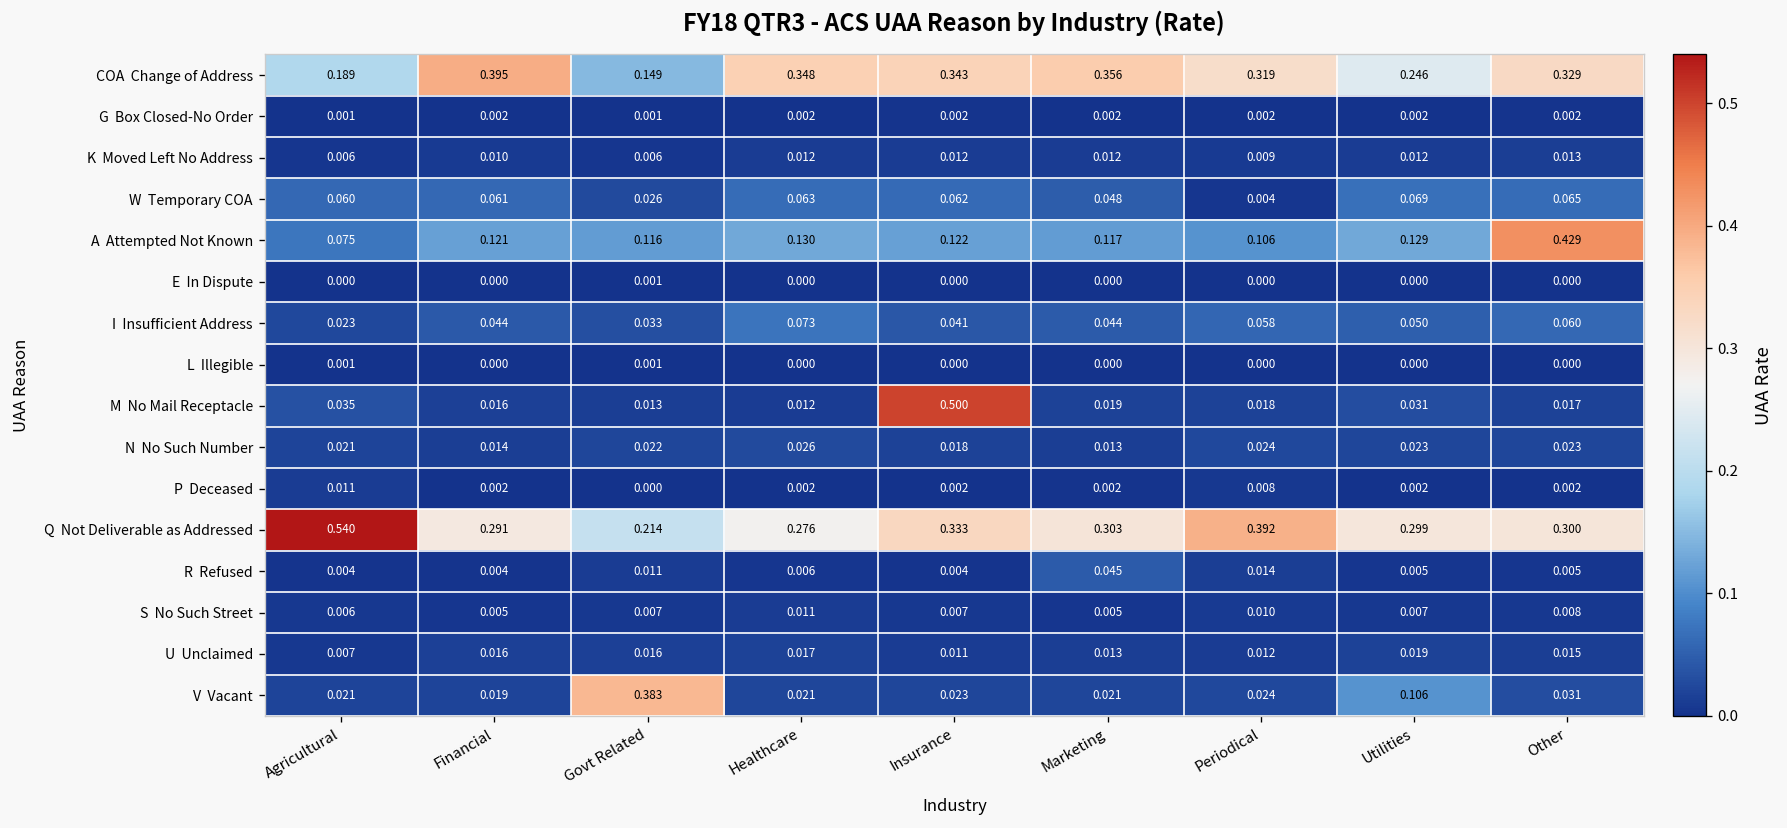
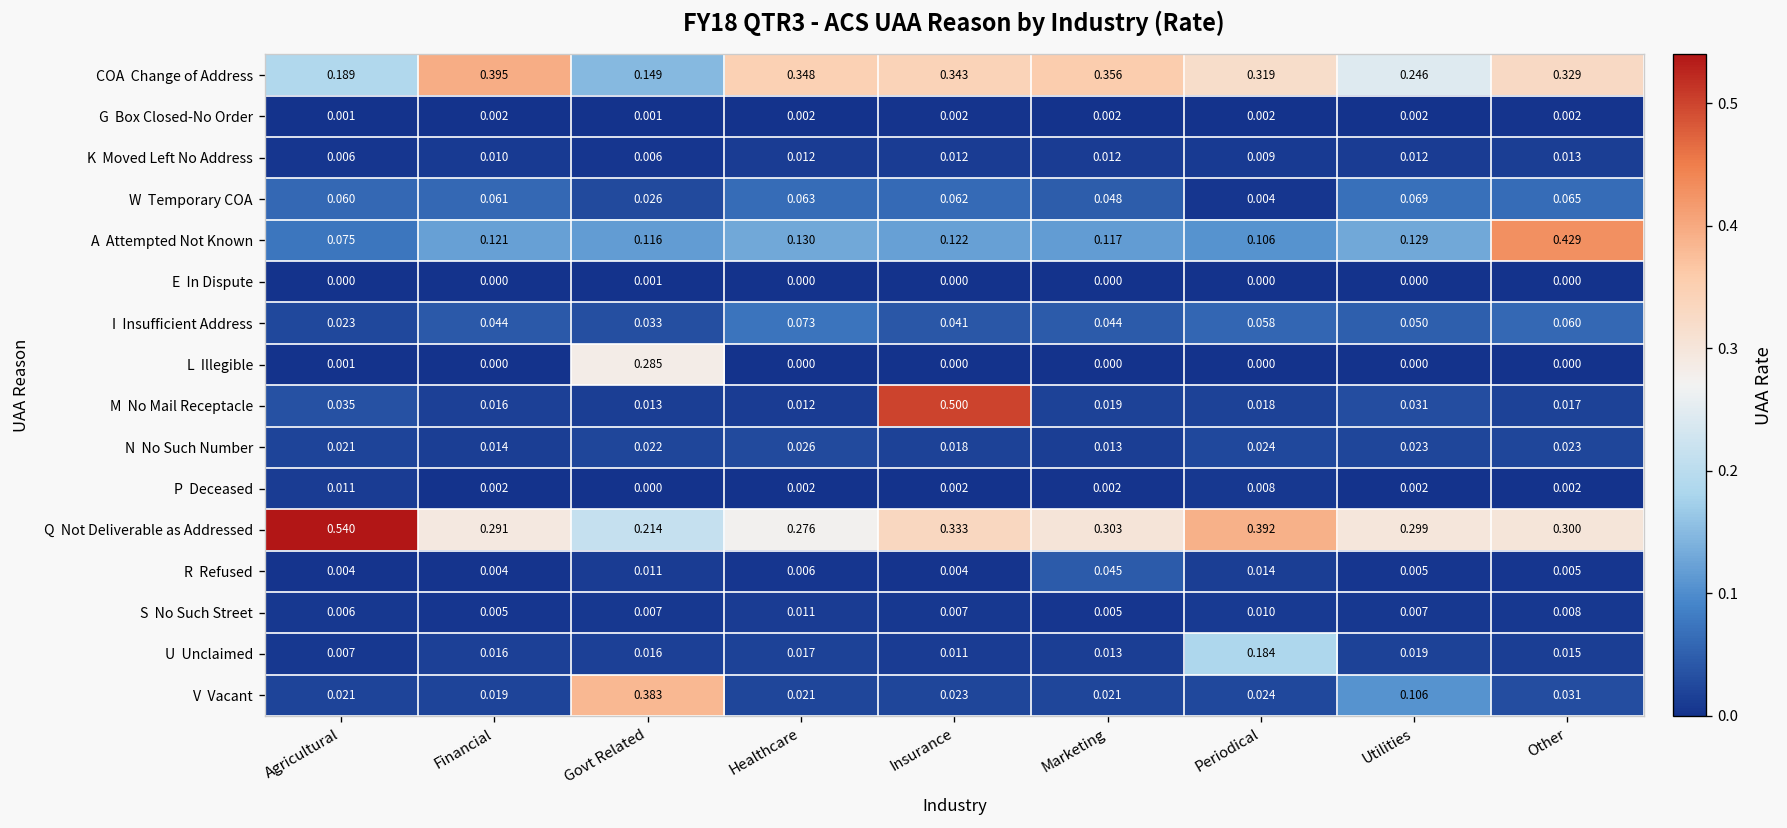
L Illegible, Govt Related: 0.001 -> 0.285
U Unclaimed, Periodical: 0.012 -> 0.184
